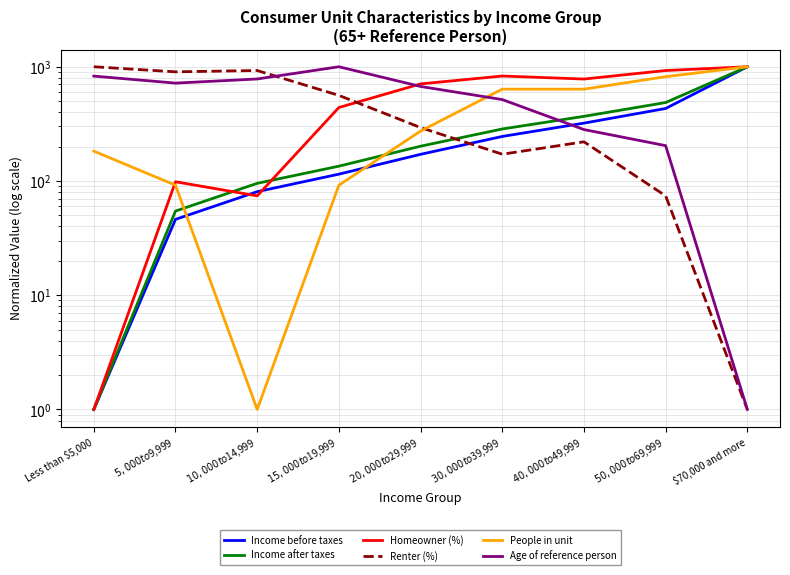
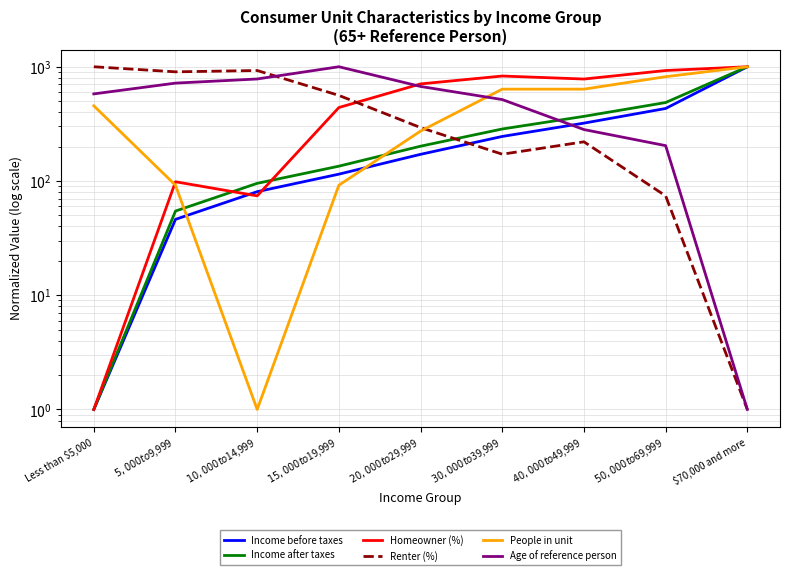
People in unit, Less than $5,000: 180 -> 460
Age of reference person, Less than $5,000: 800 -> 600
